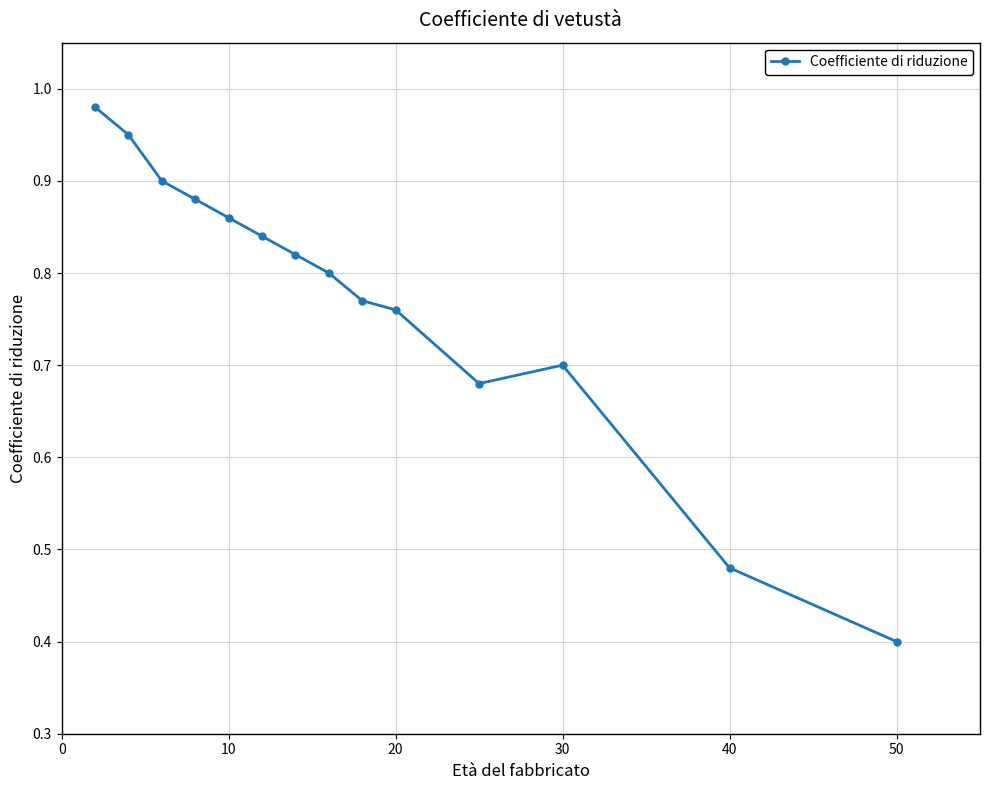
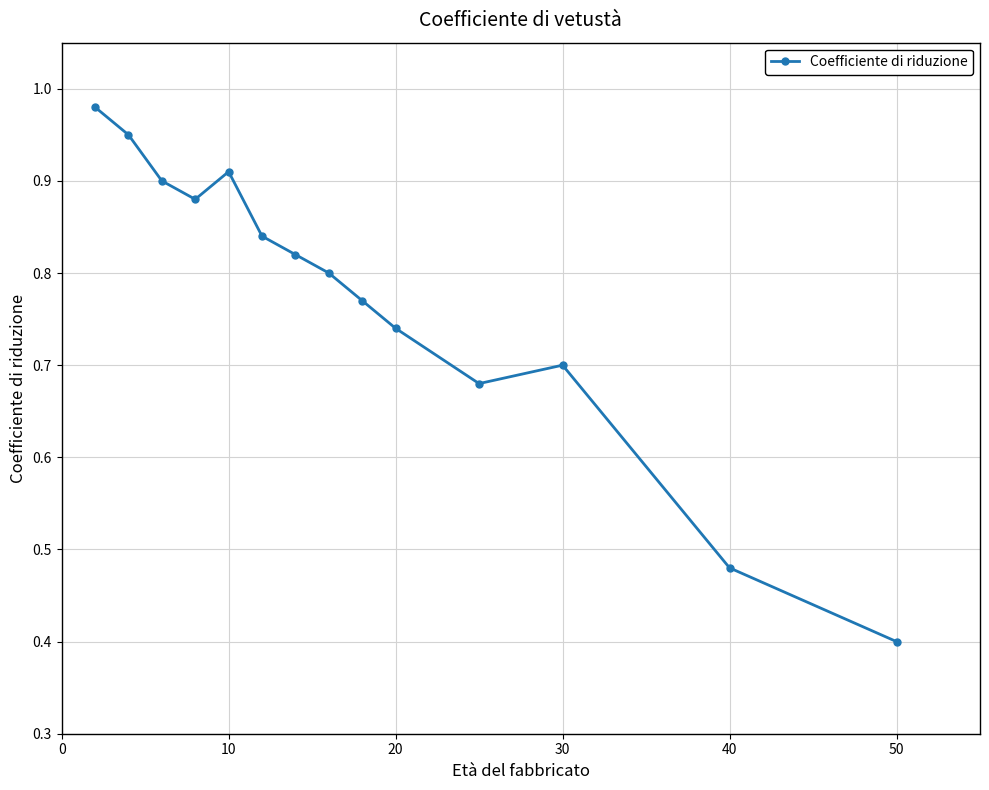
10: 0.86 -> 0.91
20: 0.76 -> 0.74
